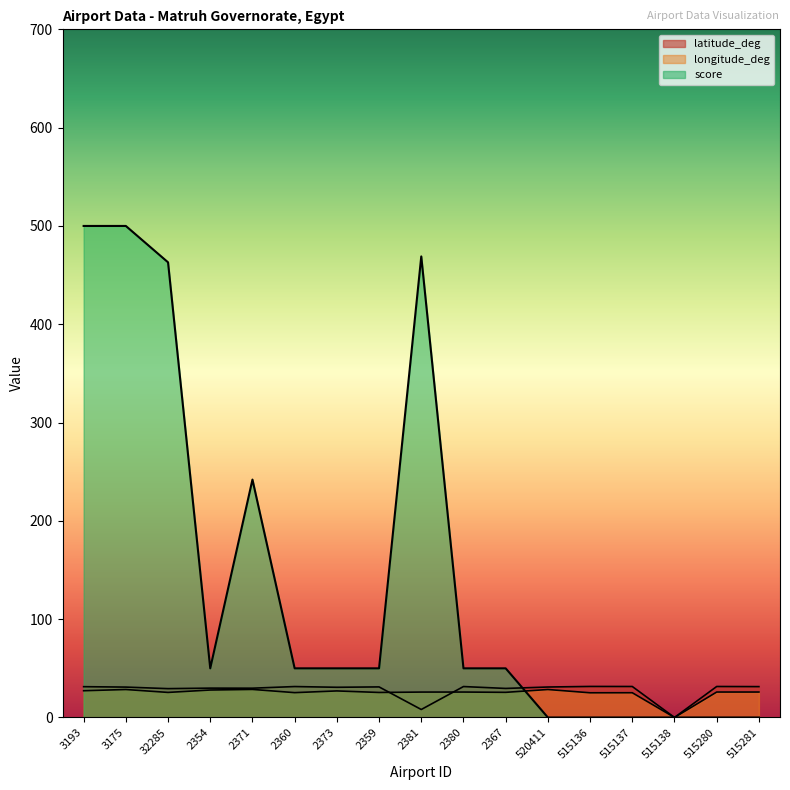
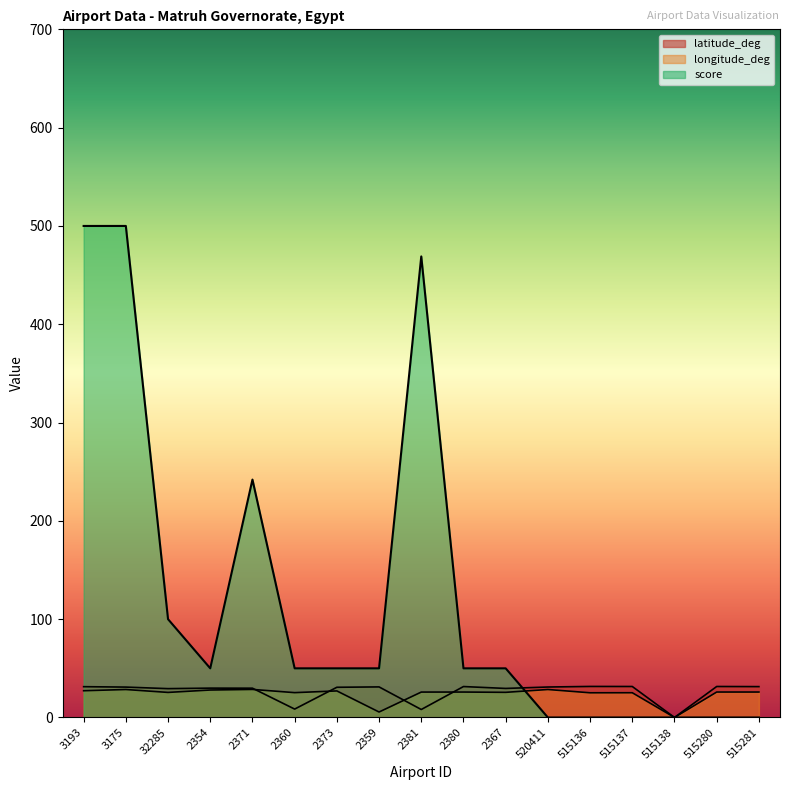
score, 32285: 460 -> 100
latitude_deg, 2360: 30 -> 10
longitude_deg, 2359: 30 -> 10
